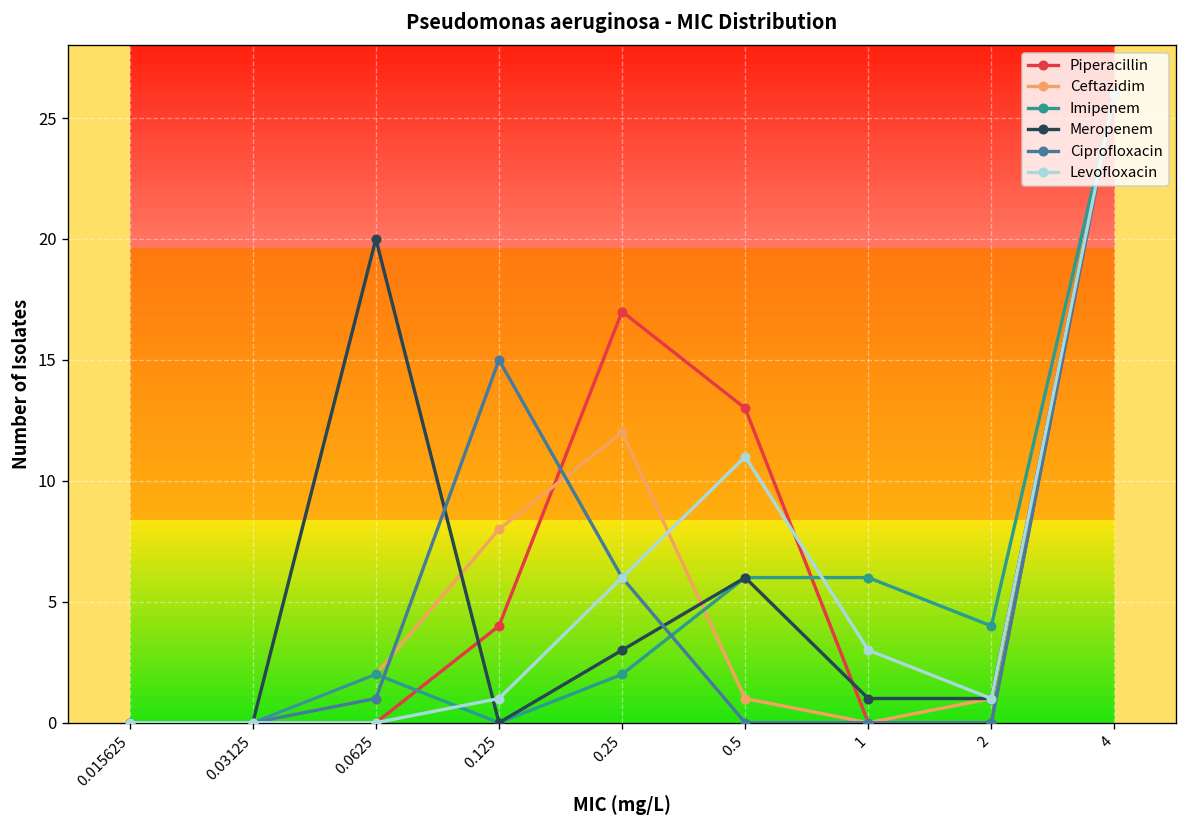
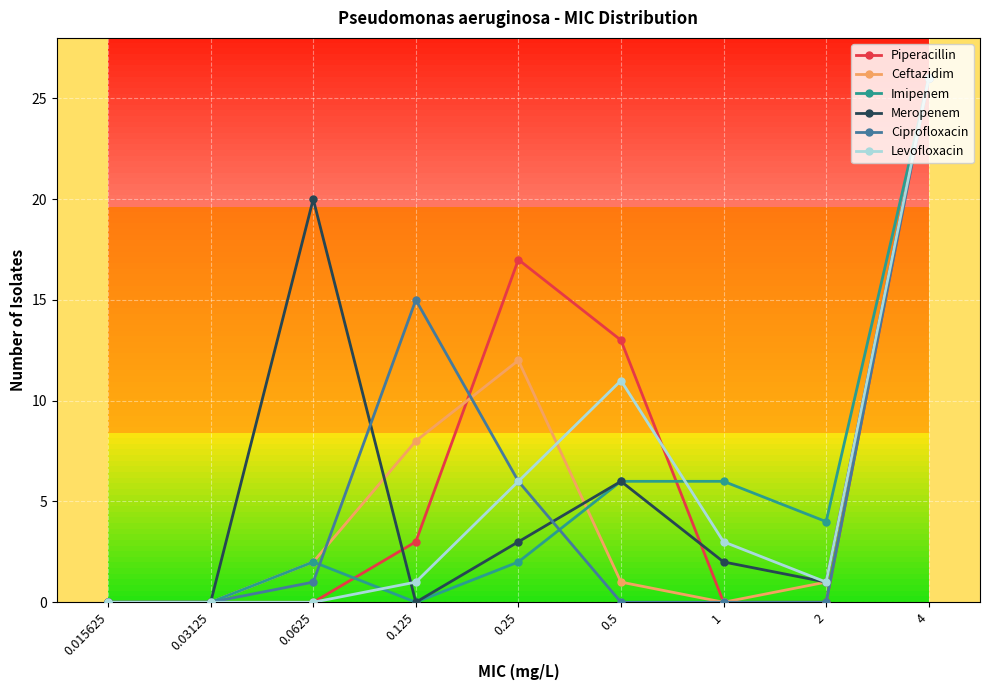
Piperacillin, 0.125: 4 -> 3
Meropenem, 1: 1 -> 2
